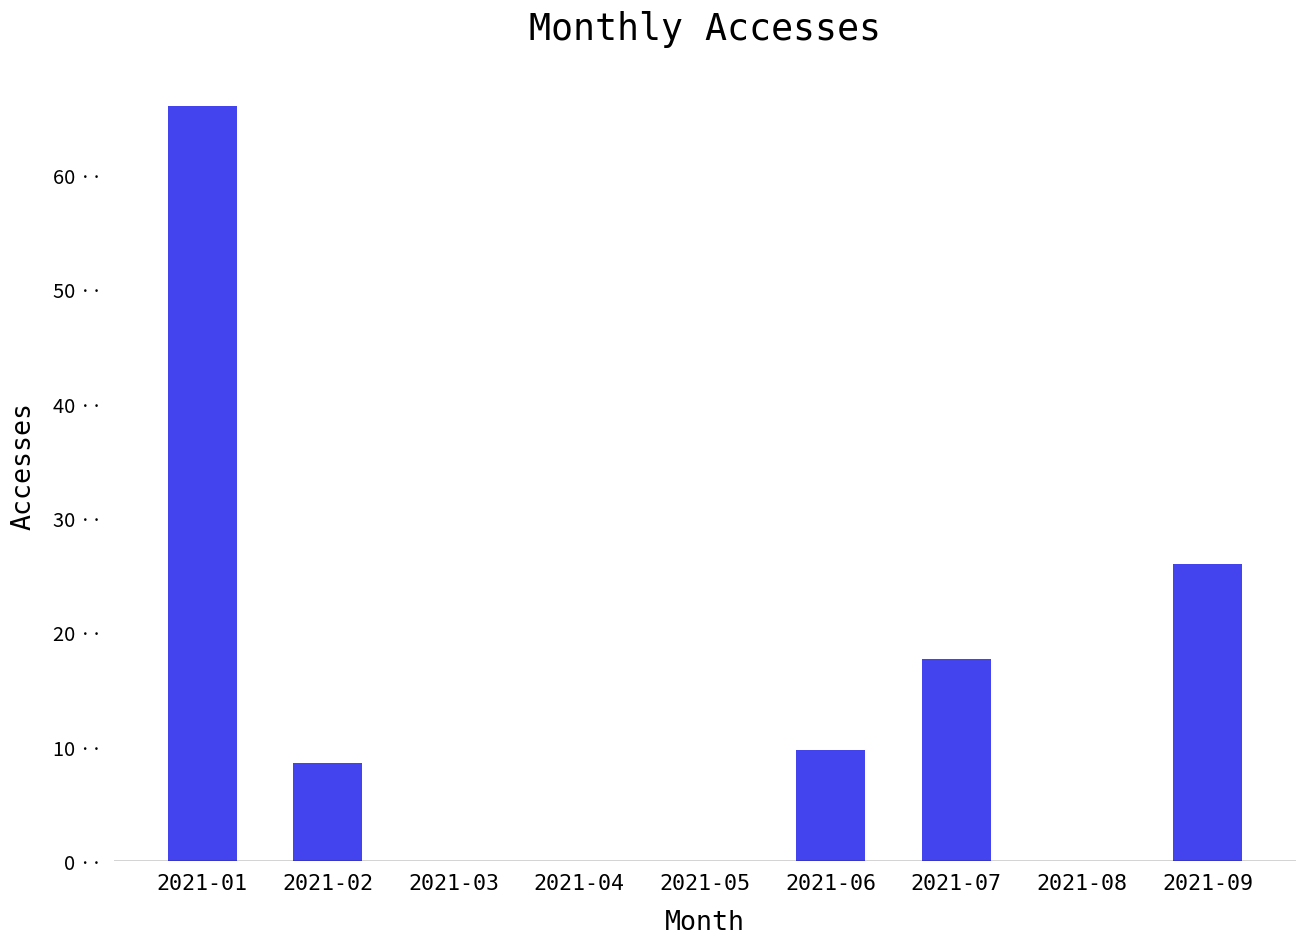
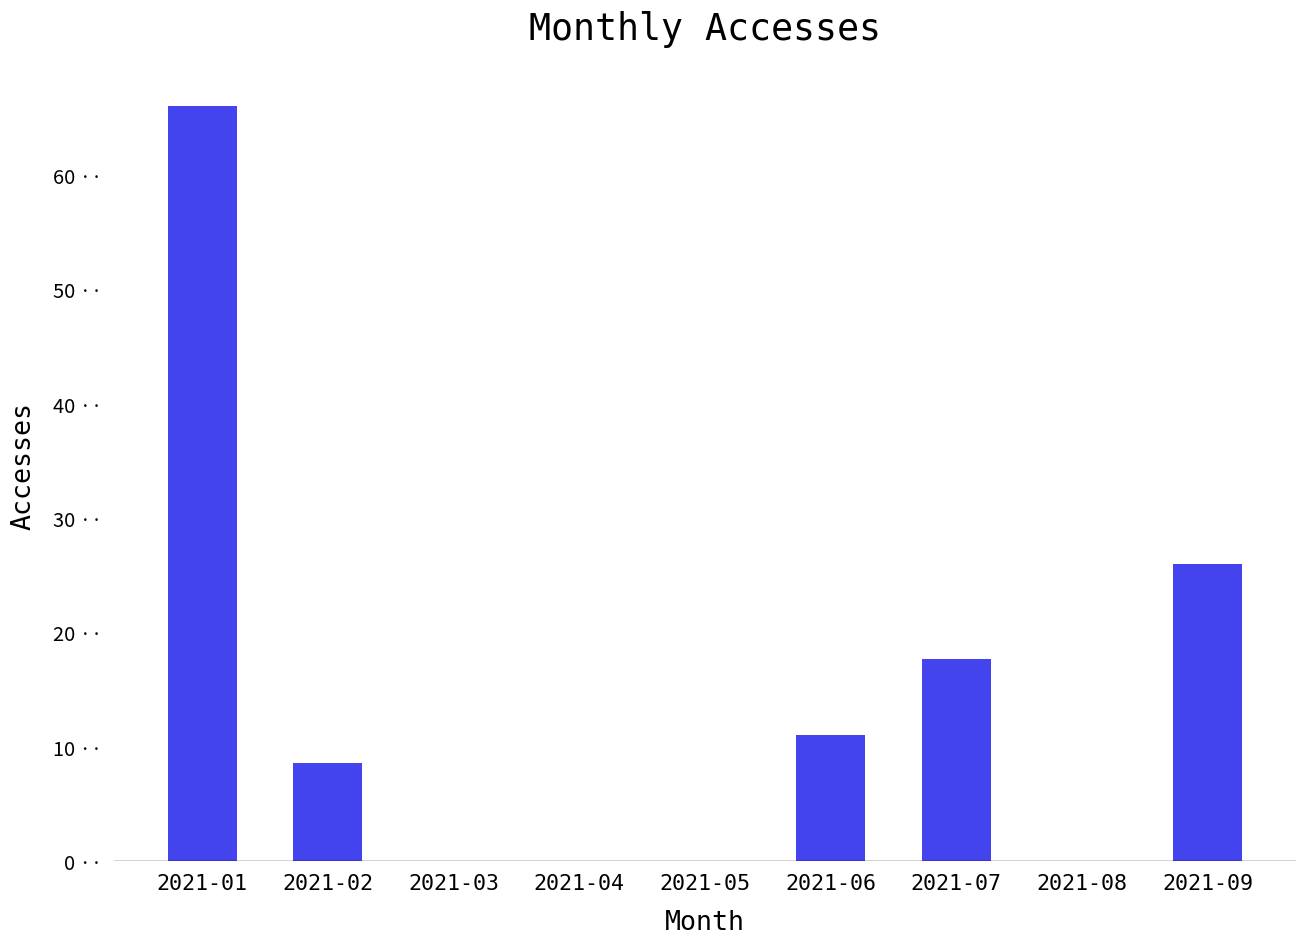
2021-06: 10 ·· -> 11 ··
